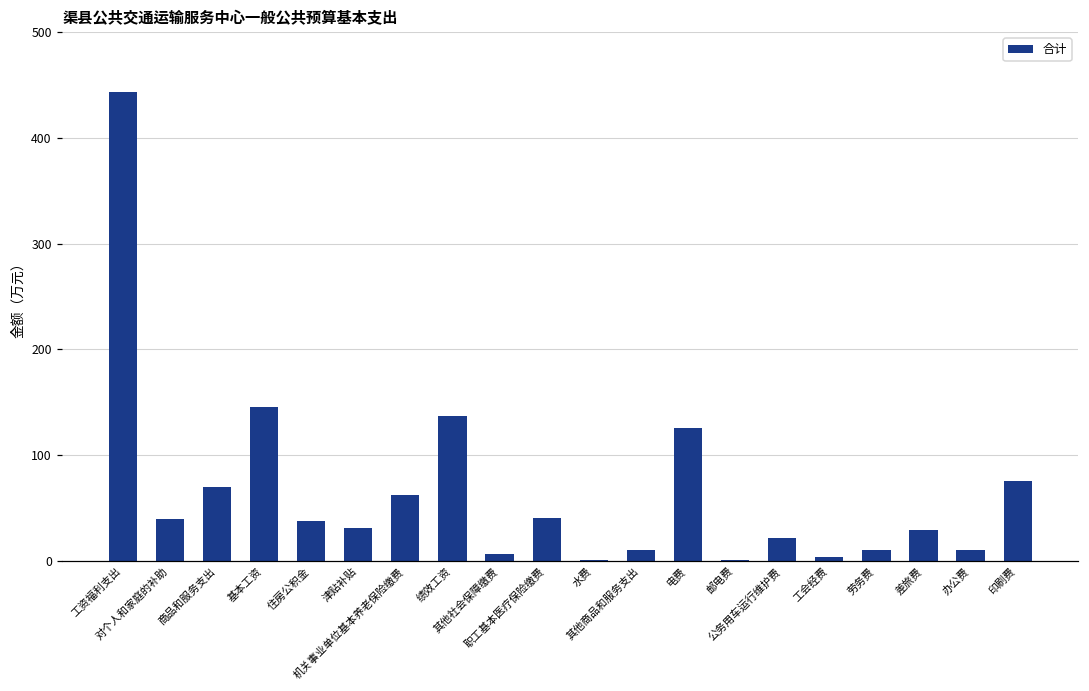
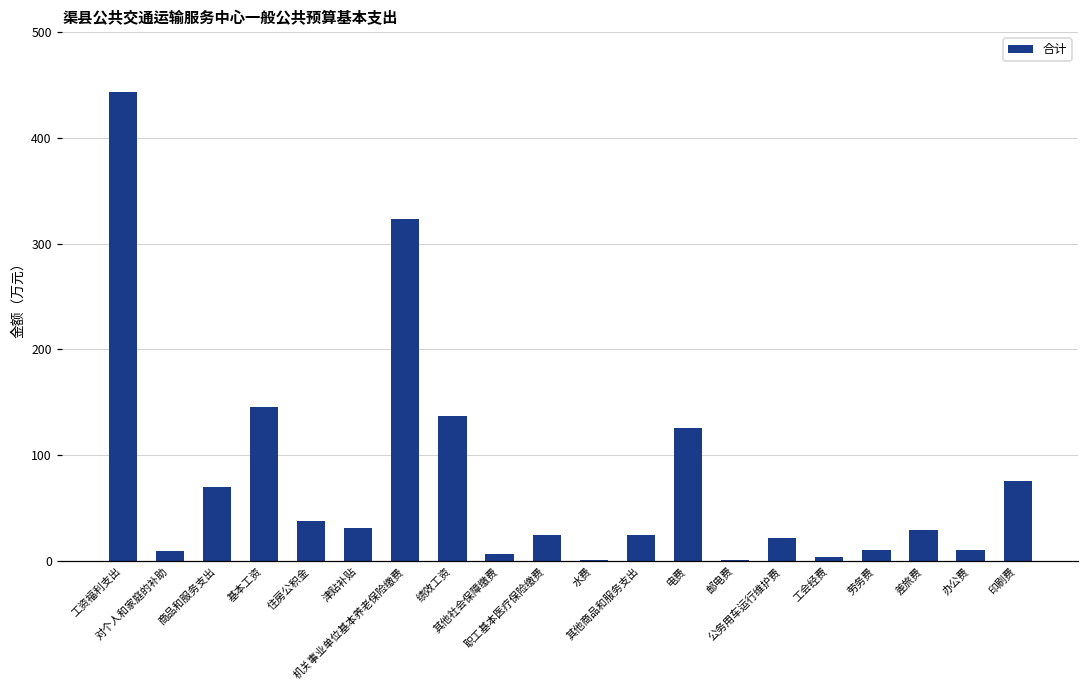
对个人和家庭的补助: 40 -> 10
机关事业单位基本养老保险缴费: 60 -> 320
职工基本医疗保险缴费: 40 -> 20
其他商品和服务支出: 10 -> 20
